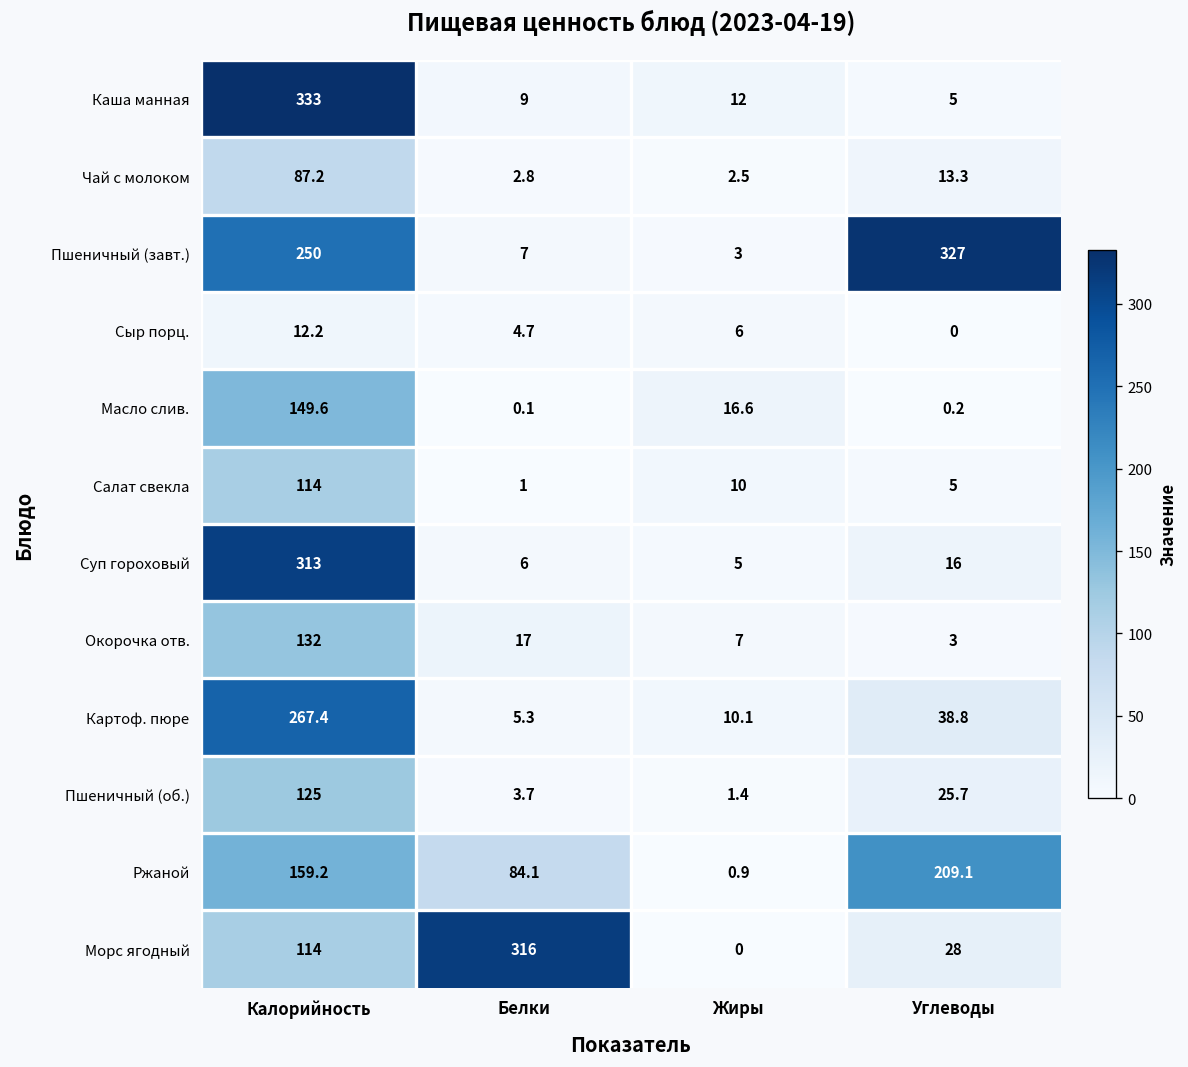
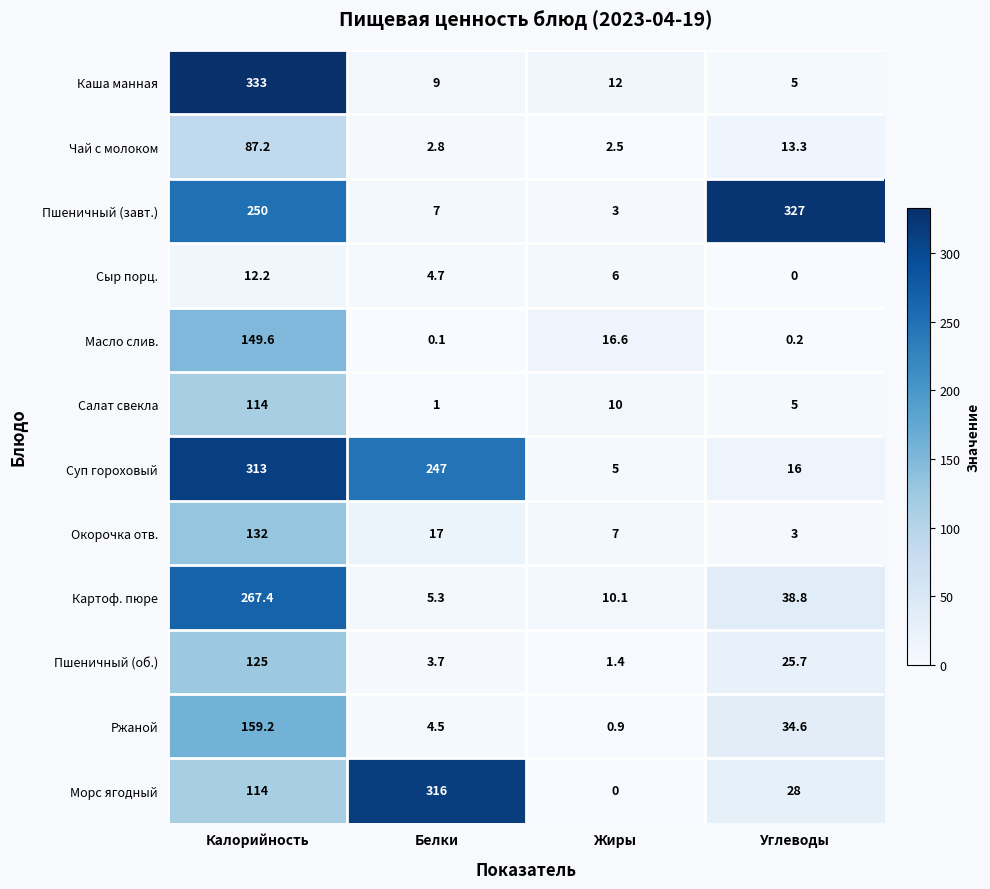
Суп гороховый, Белки: 6 -> 247
Ржаной, Белки: 84.1 -> 4.5
Ржаной, Углеводы: 209.1 -> 34.6
